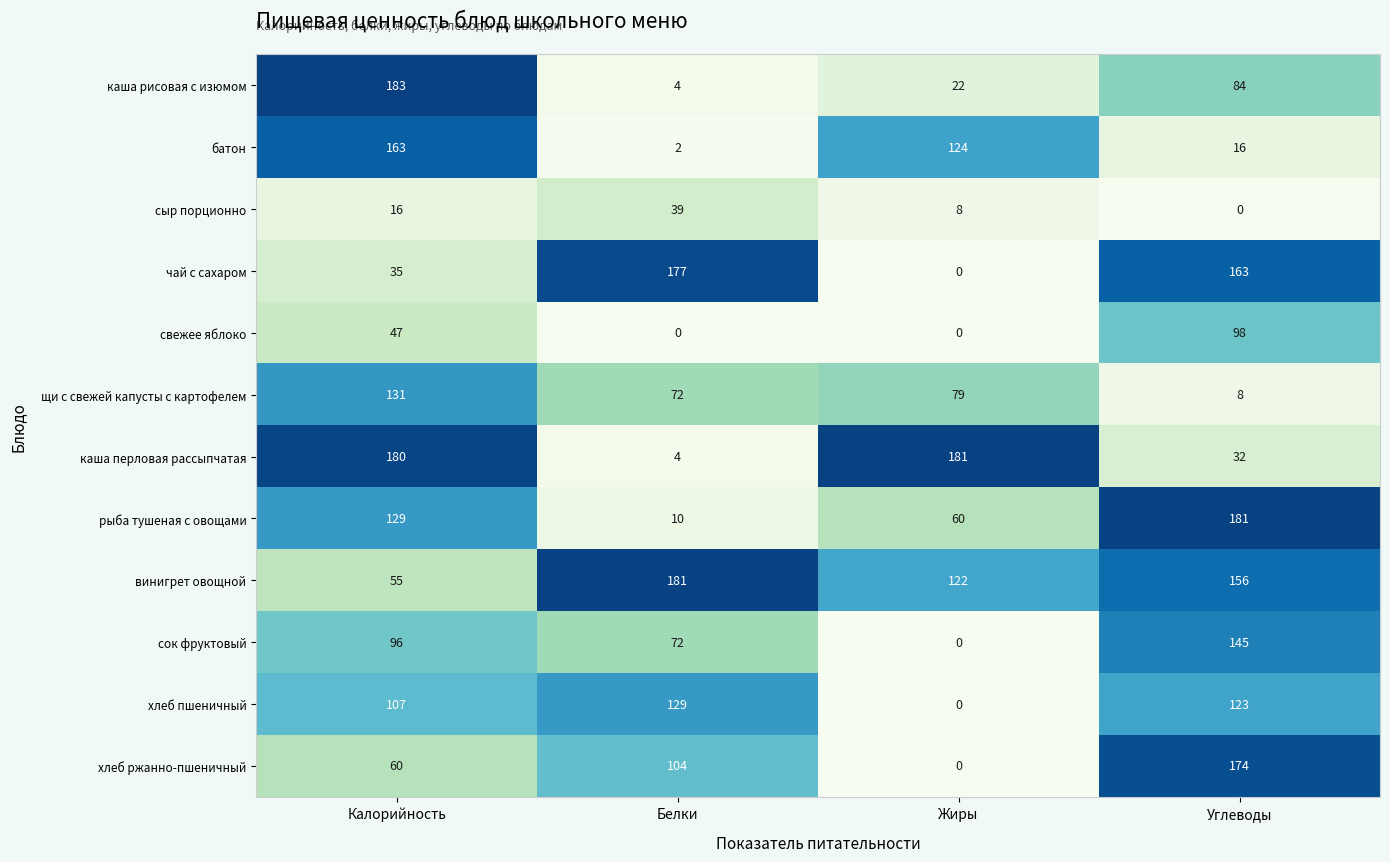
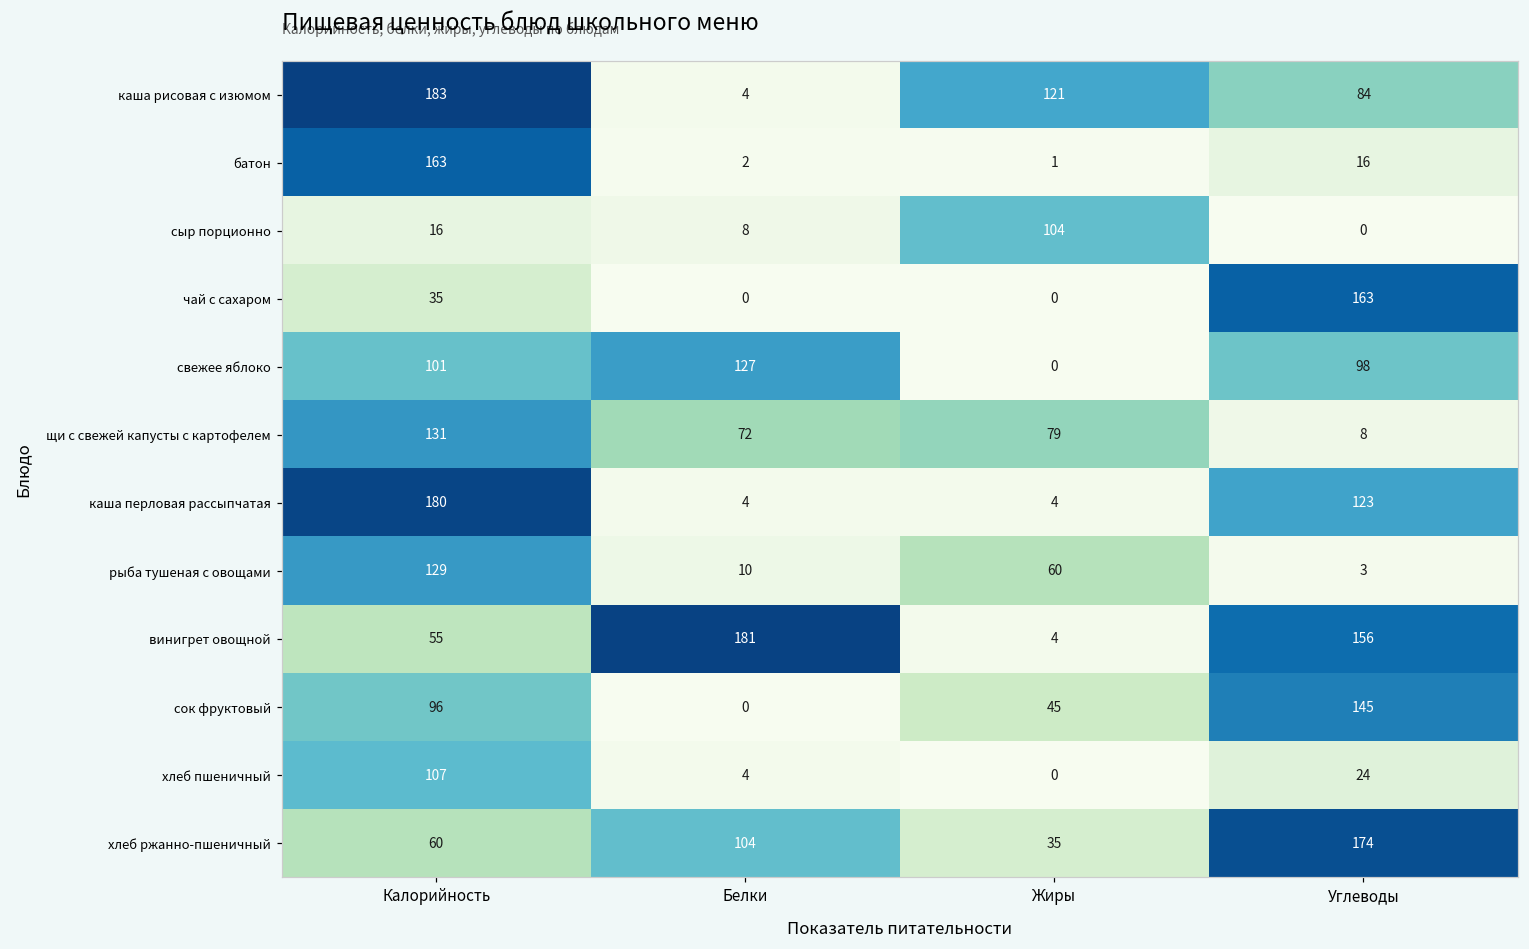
каша рисовая с изюмом, Жиры: 22 -> 121
батон, Жиры: 124 -> 1
сыр порционно, Белки: 39 -> 8
сыр порционно, Жиры: 8 -> 104
чай с сахаром, Белки: 177 -> 0
свежее яблоко, Калорийность: 47 -> 101
свежее яблоко, Белки: 0 -> 127
каша перловая рассыпчатая, Жиры: 181 -> 4
каша перловая рассыпчатая, Углеводы: 32 -> 123
рыба тушеная с овощами, Углеводы: 181 -> 3
винигрет овощной, Жиры: 122 -> 4
сок фруктовый, Белки: 72 -> 0
сок фруктовый, Жиры: 0 -> 45
хлеб пшеничный, Белки: 129 -> 4
хлеб пшеничный, Углеводы: 123 -> 24
хлеб ржанно-пшеничный, Жиры: 0 -> 35
